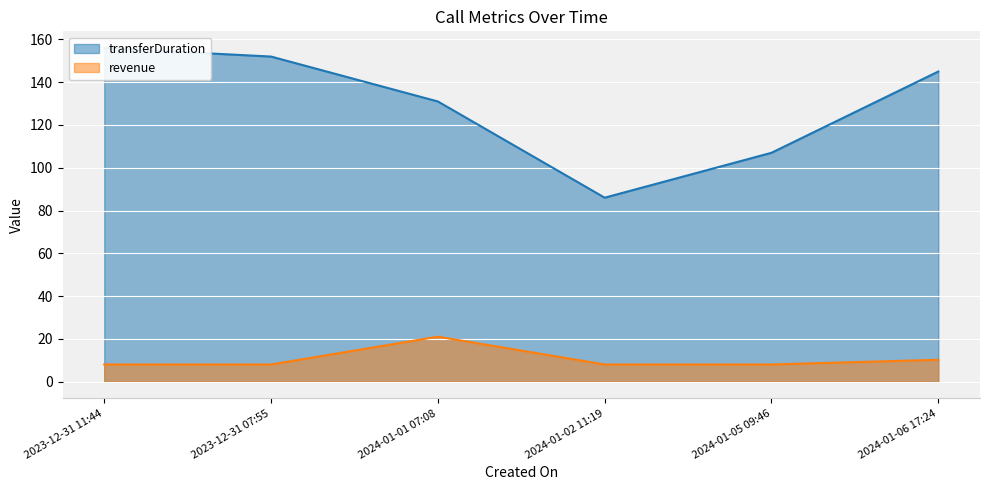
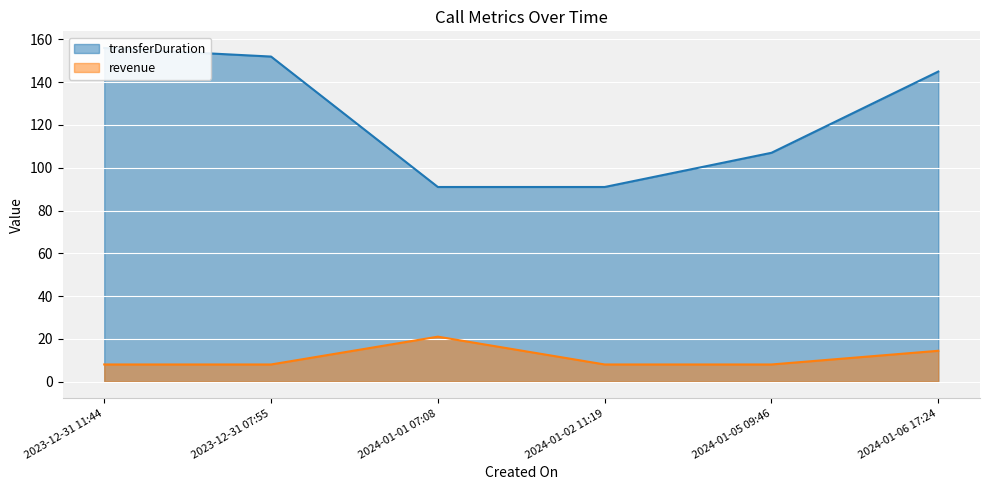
transferDuration, 2024-01-01 07:08: 131 -> 91
transferDuration, 2024-01-02 11:19: 86 -> 91
revenue, 2024-01-06 17:24: 10 -> 14
